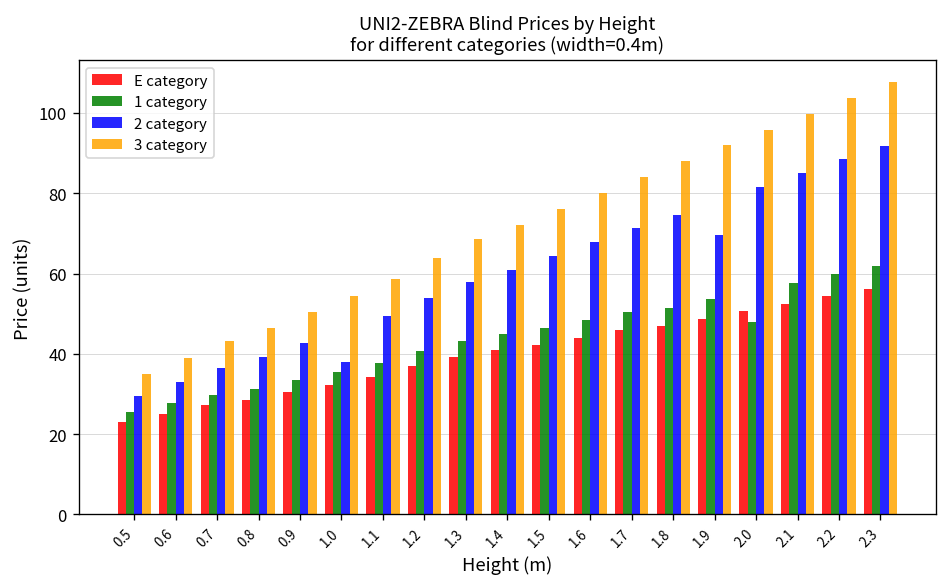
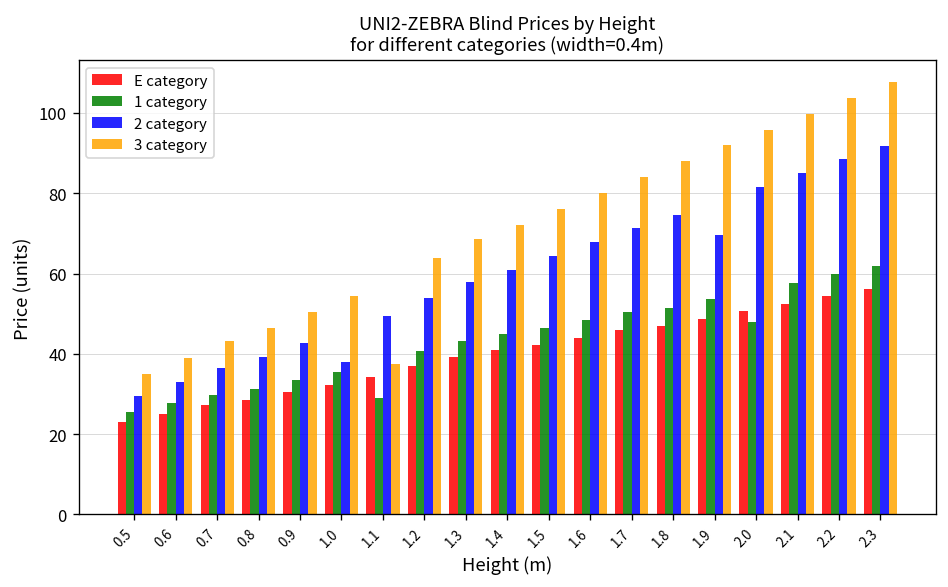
1 category, 1.1: 38 -> 29
3 category, 1.1: 59 -> 37
